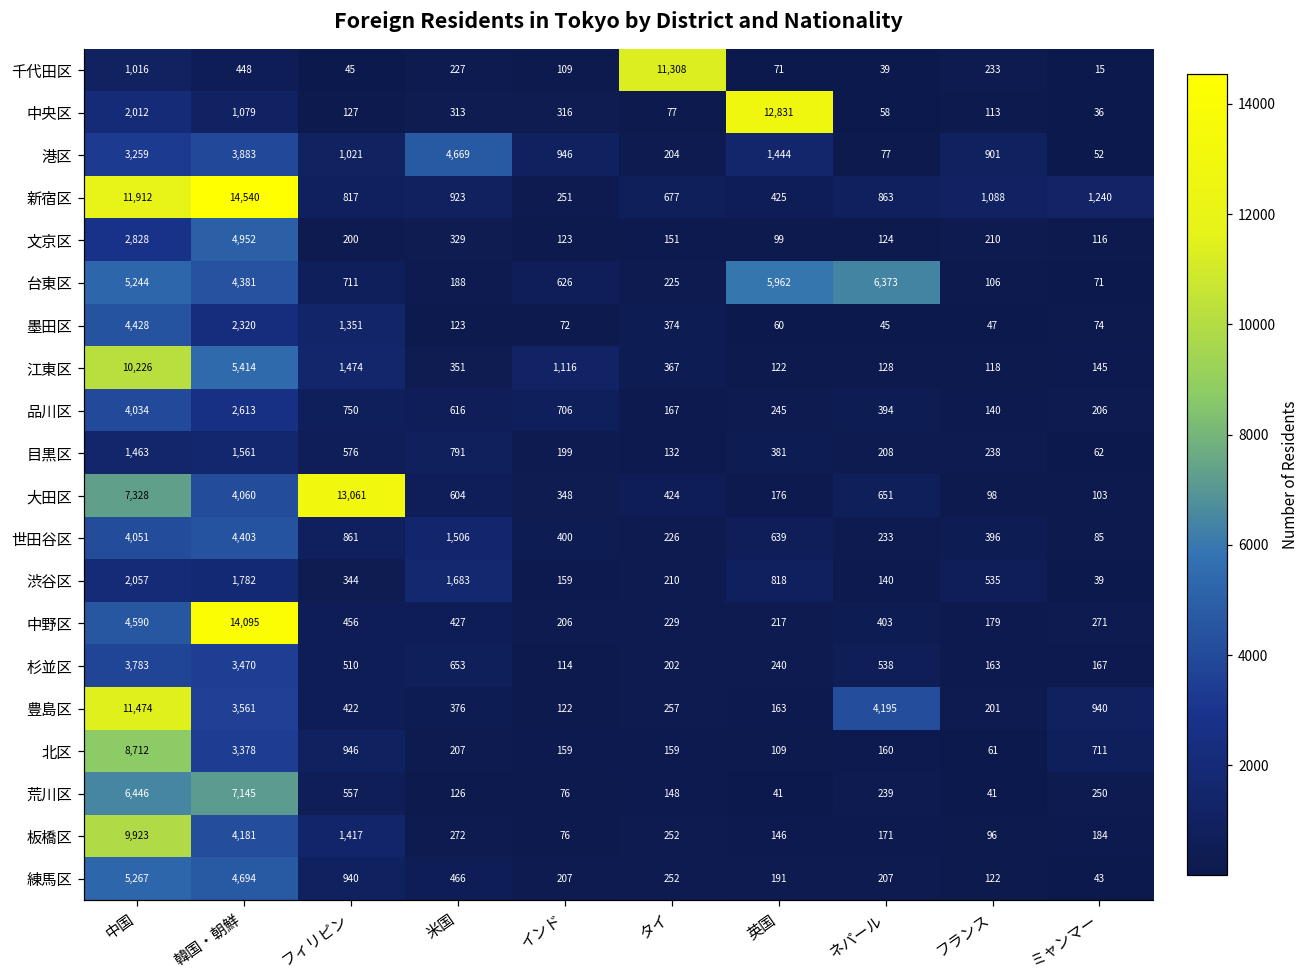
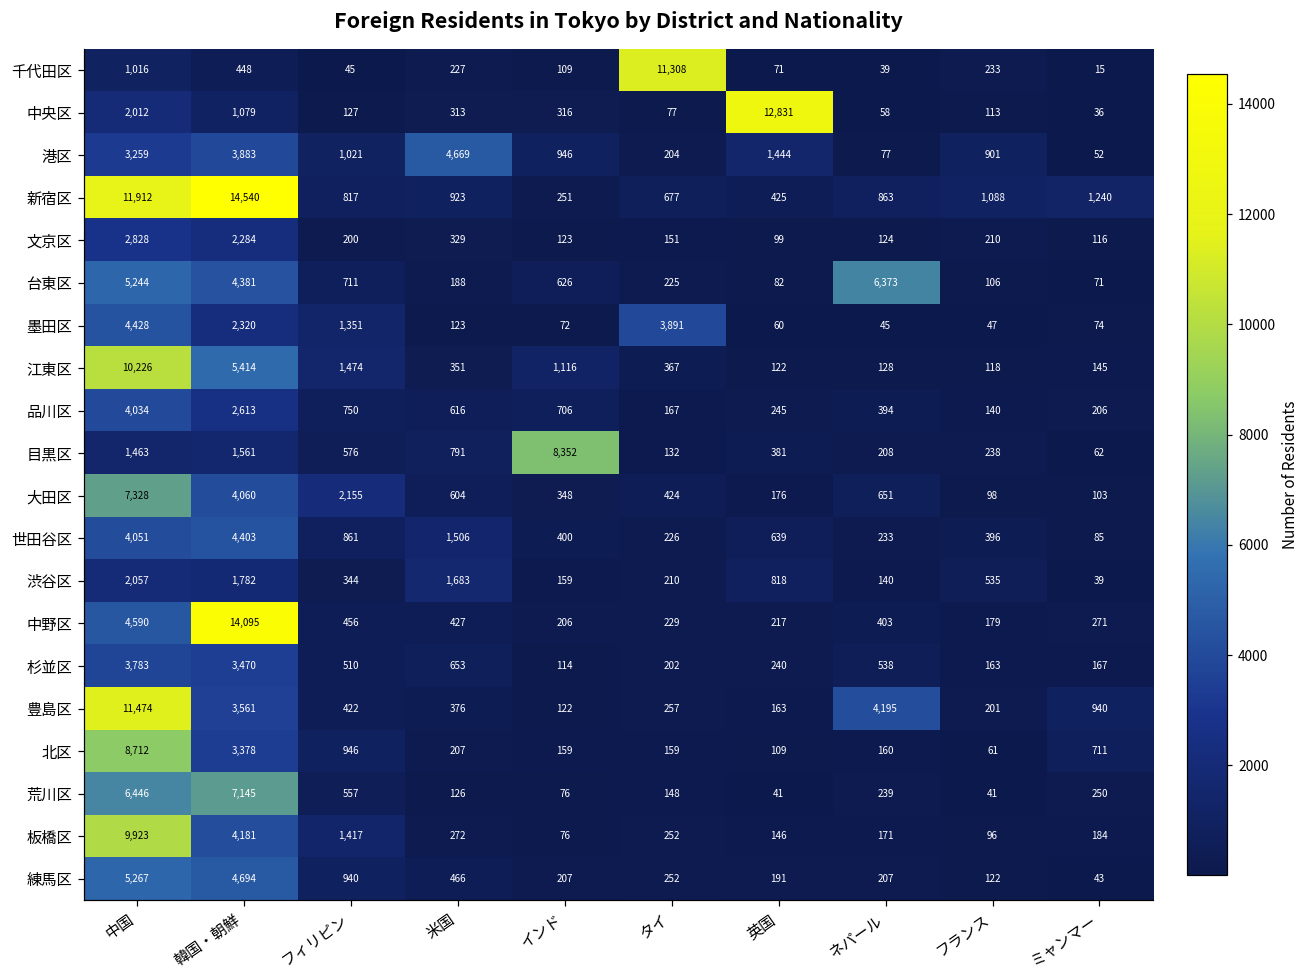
文京区, 韓国・朝鮮: 4,952 -> 2,284
台東区, 英国: 5,962 -> 82
墨田区, タイ: 374 -> 3,891
目黒区, インド: 199 -> 8,352
大田区, フィリピン: 13,061 -> 2,155
